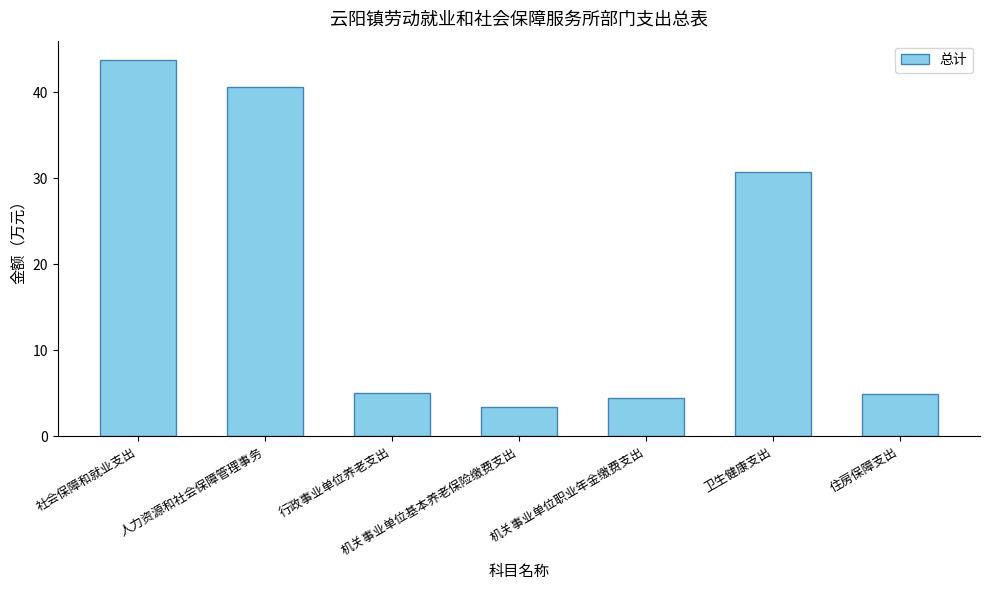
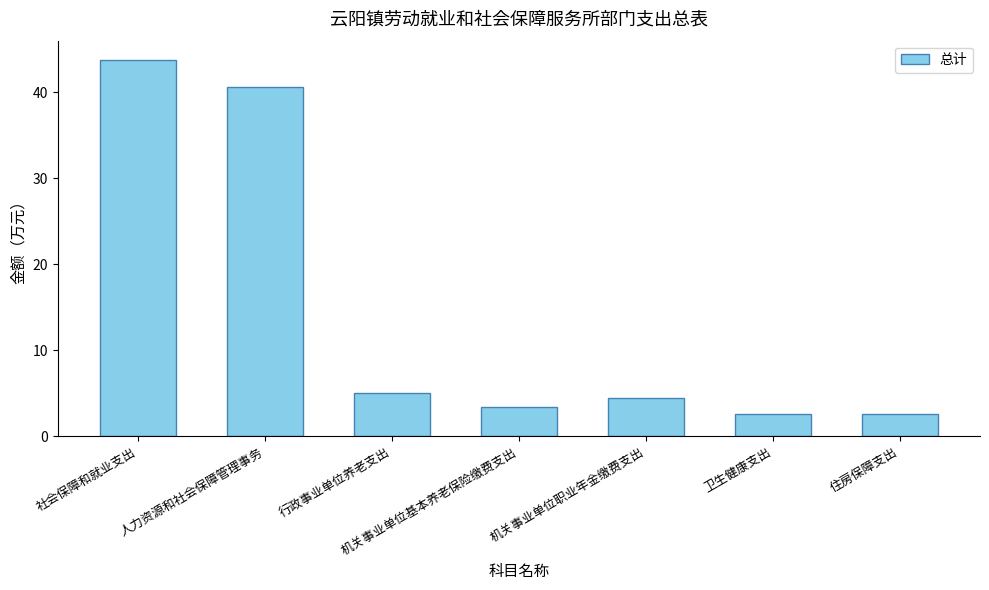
卫生健康支出: 31 -> 3
住房保障支出: 5 -> 3
